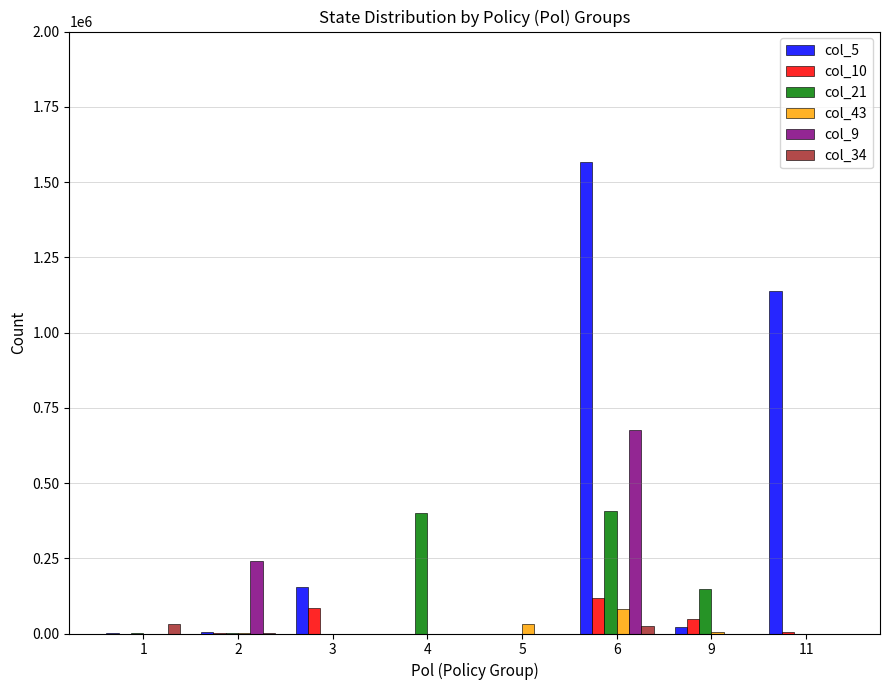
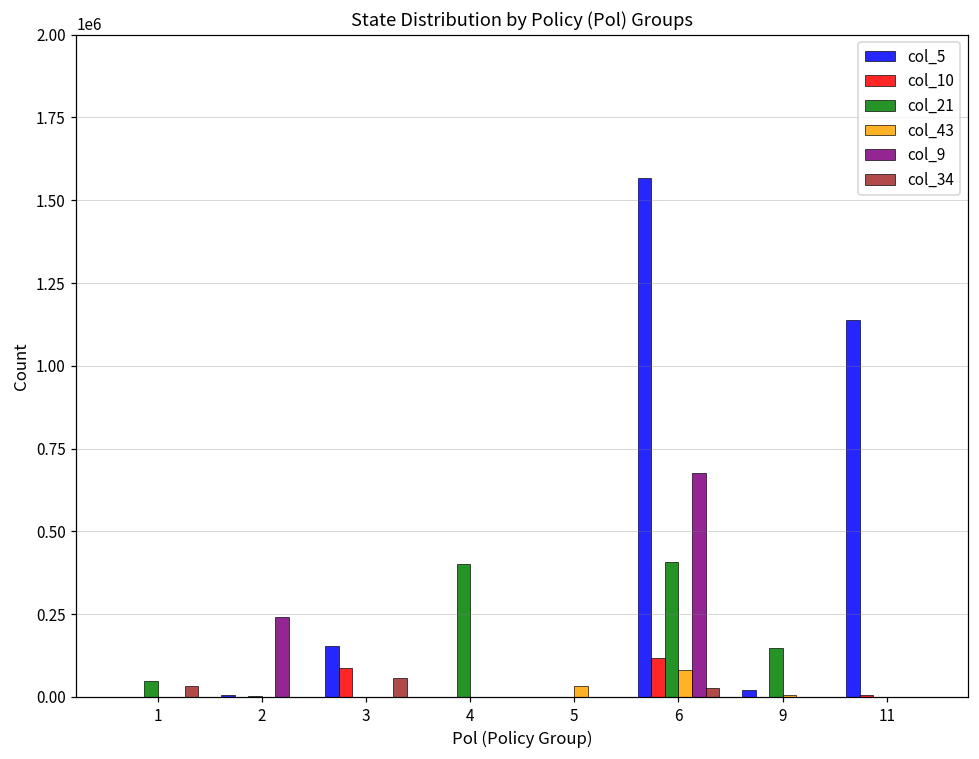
col_21, 1: 0 -> 50000
col_34, 3: 0 -> 60000
col_10, 9: 50000 -> 0
